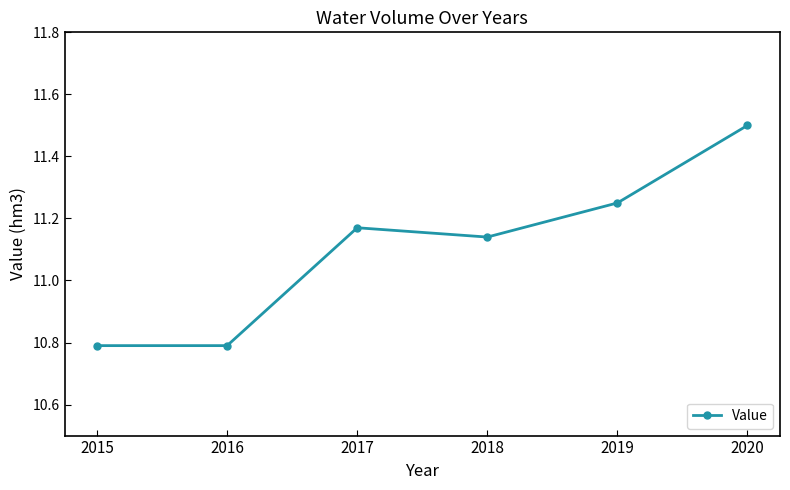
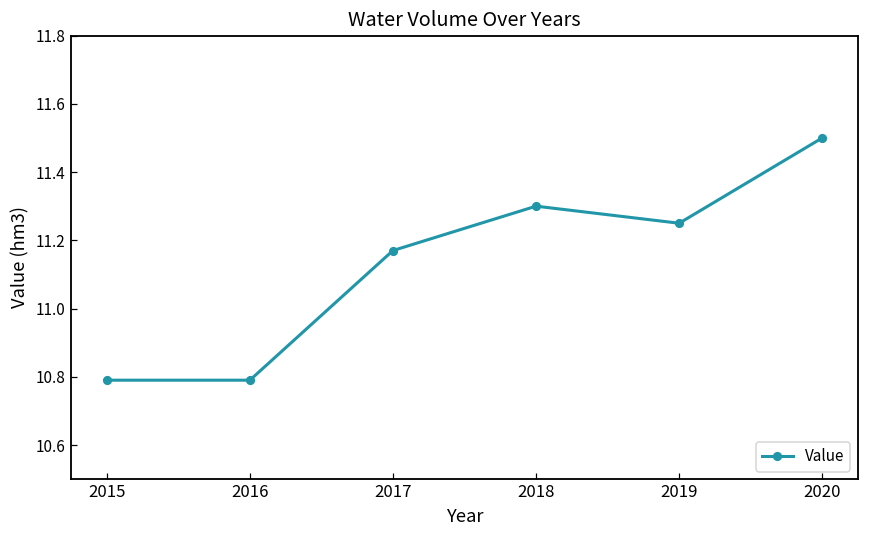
2018: 11.14 -> 11.30
